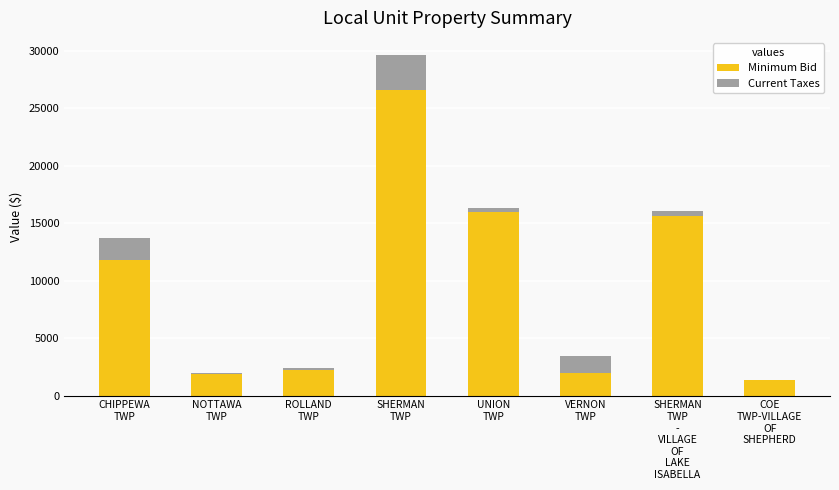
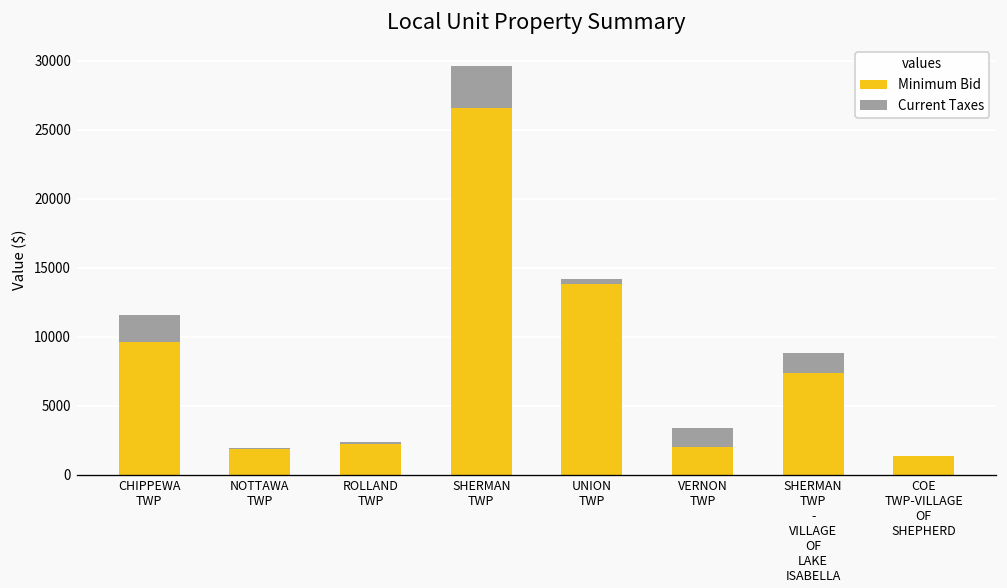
Minimum Bid, CHIPPEWA TWP: 11800 -> 9600
Minimum Bid, UNION TWP: 16000 -> 13800
Minimum Bid, SHERMAN TWP - VILLAGE OF LAKE ISABELLA: 15600 -> 7300
Current Taxes, SHERMAN TWP - VILLAGE OF LAKE ISABELLA: 400 -> 1500
